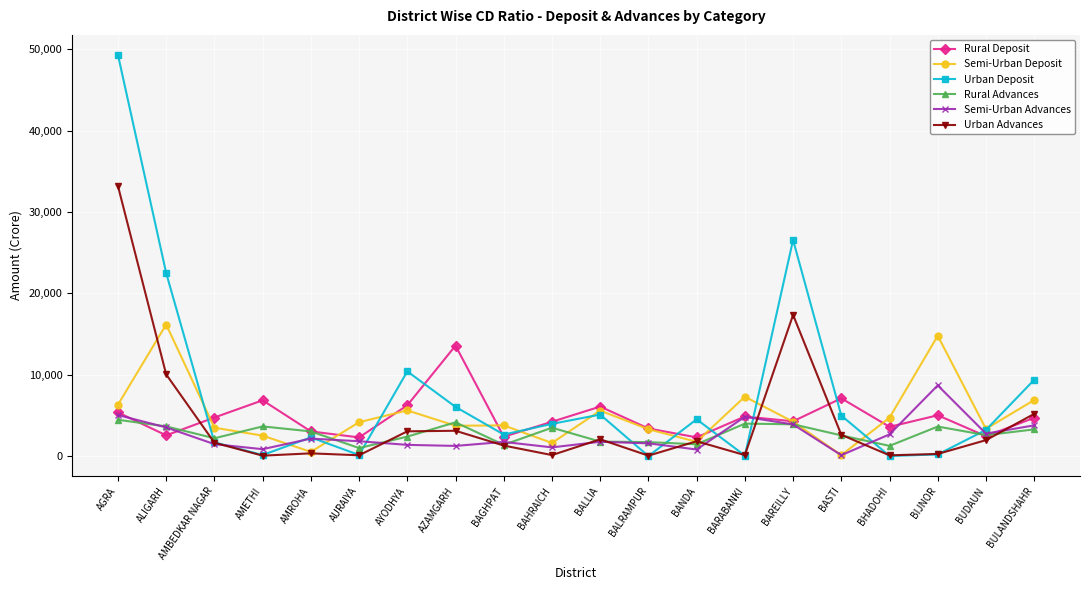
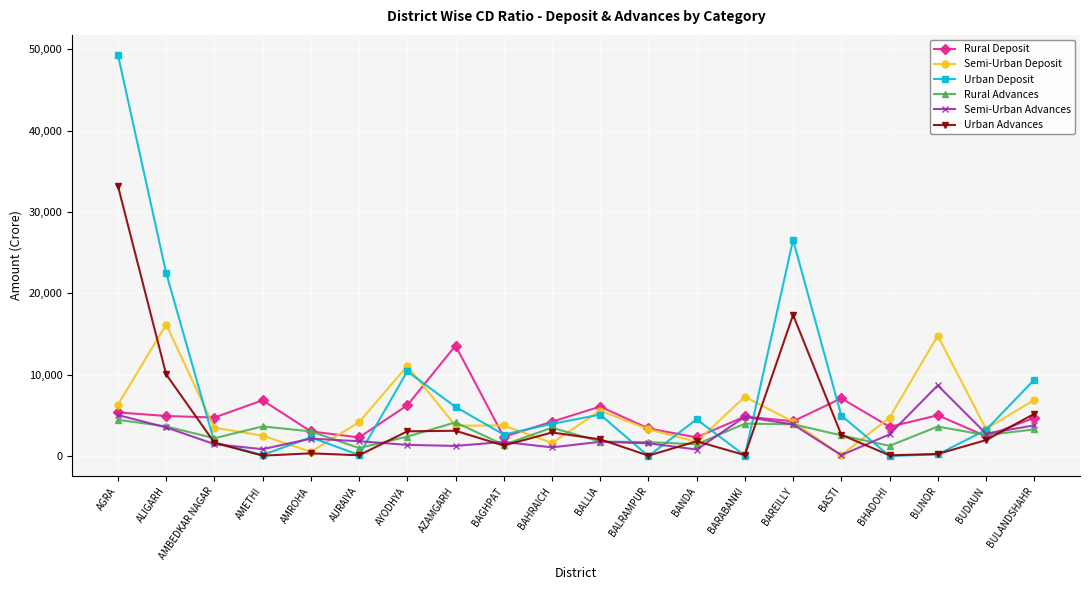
Rural Deposit, ALIGARH: 3,000 -> 5,000
Semi-Urban Deposit, AYODHYA: 6,000 -> 11,000
Urban Advances, BAHRAICH: 0 -> 3,000
